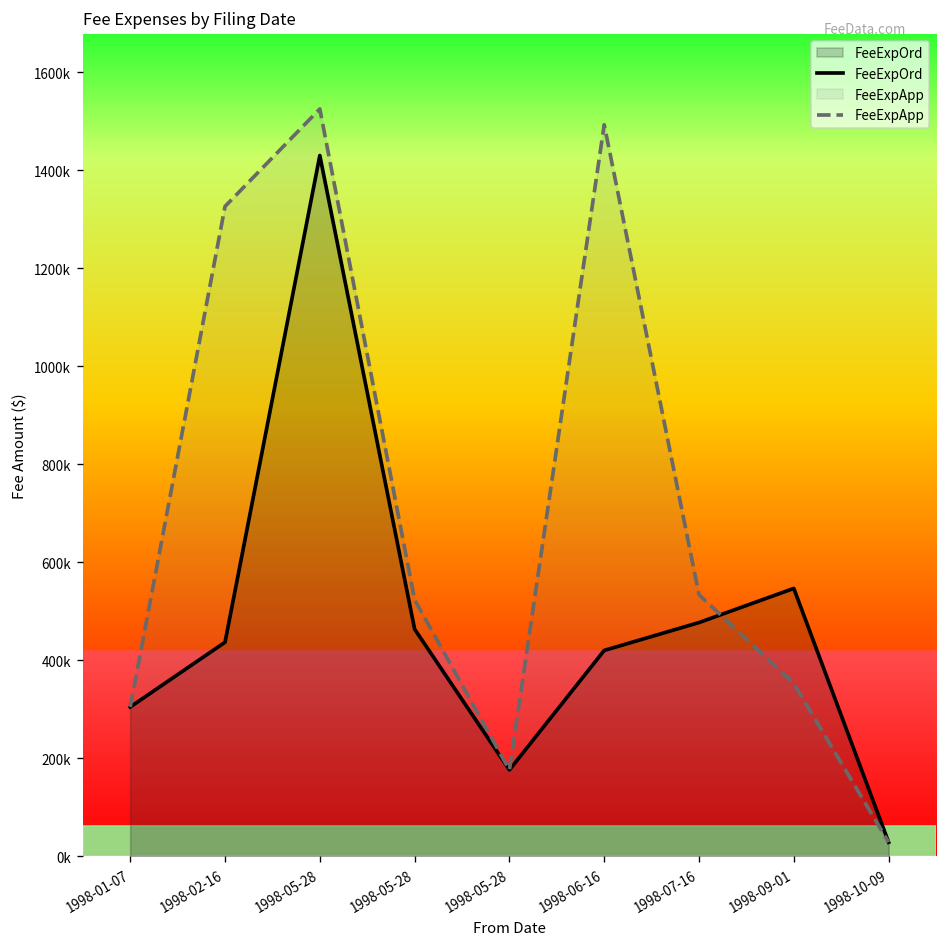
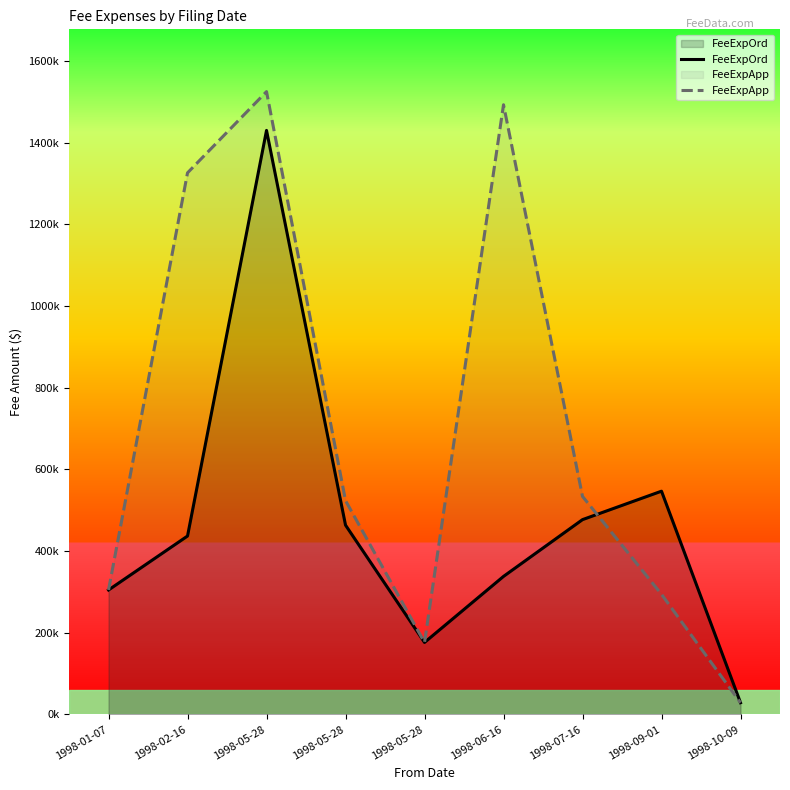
FeeExpOrd, 1998-06-16: 420000 -> 340000
FeeExpApp, 1998-09-01: 350000 -> 290000
